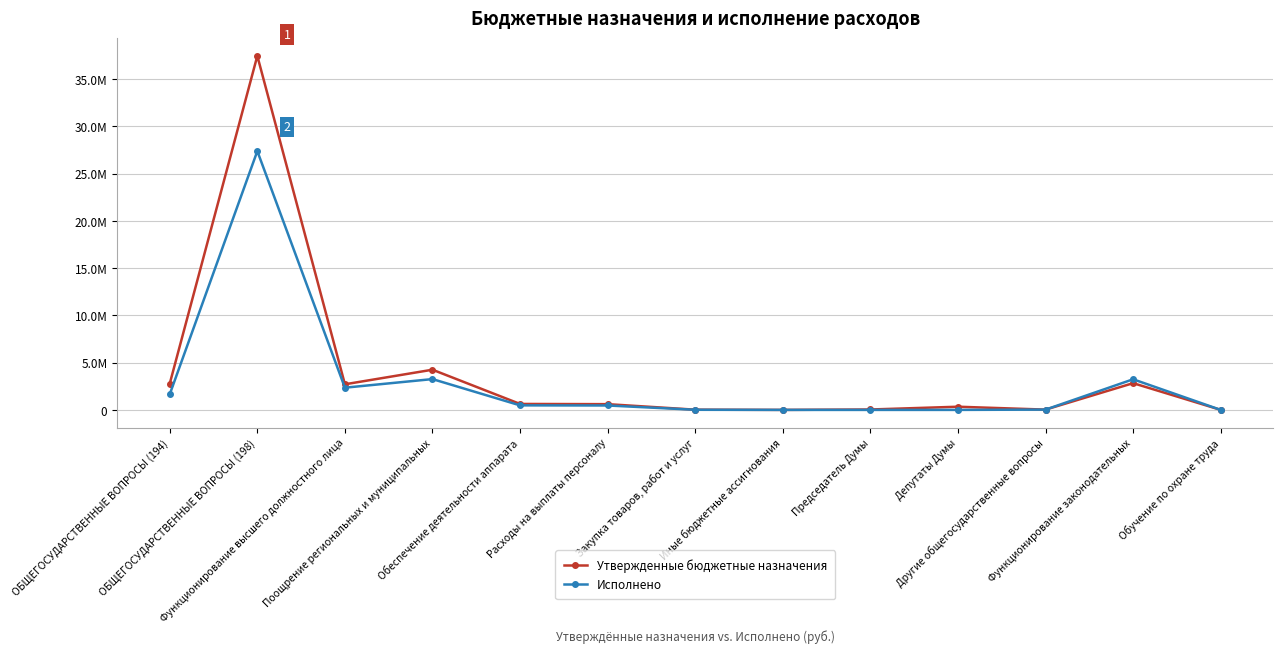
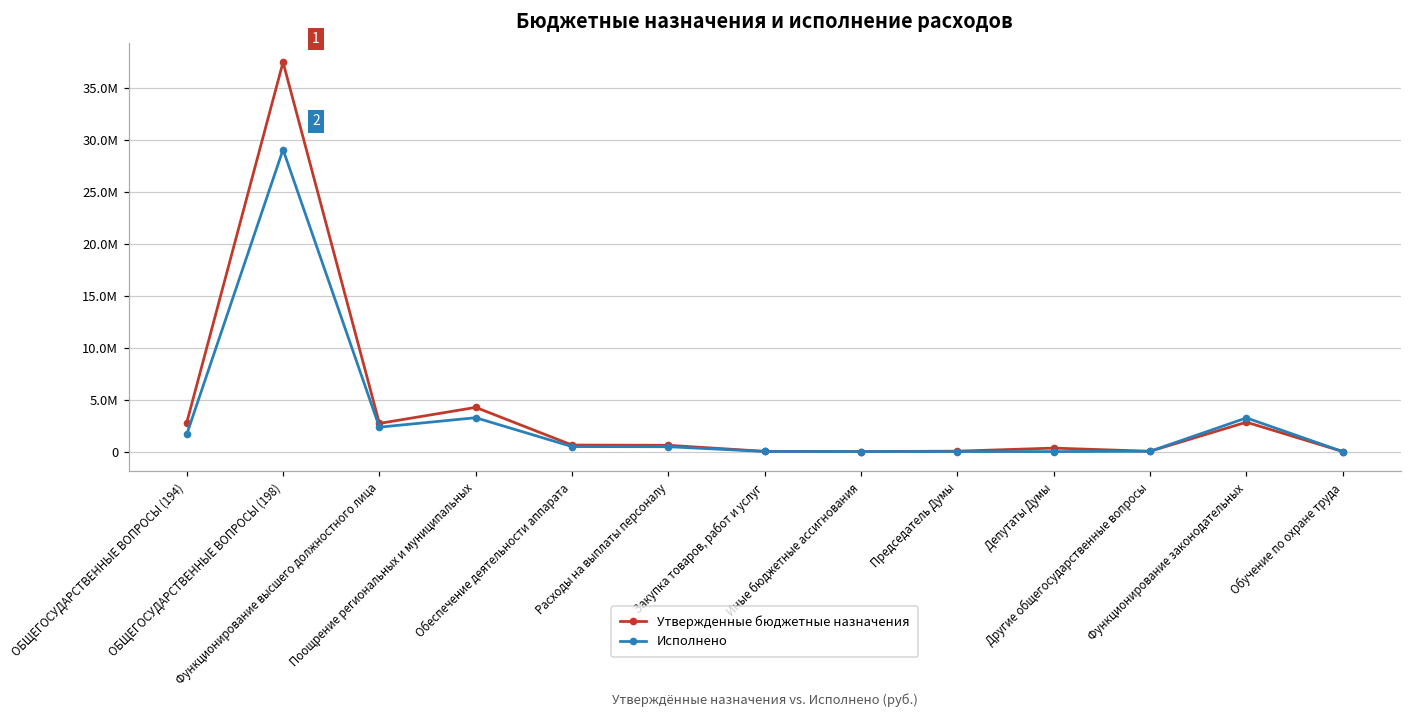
Исполнено, ОБЩЕГОСУДАРСТВЕННЫЕ ВОПРОСЫ (198): 27000000 -> 29000000
